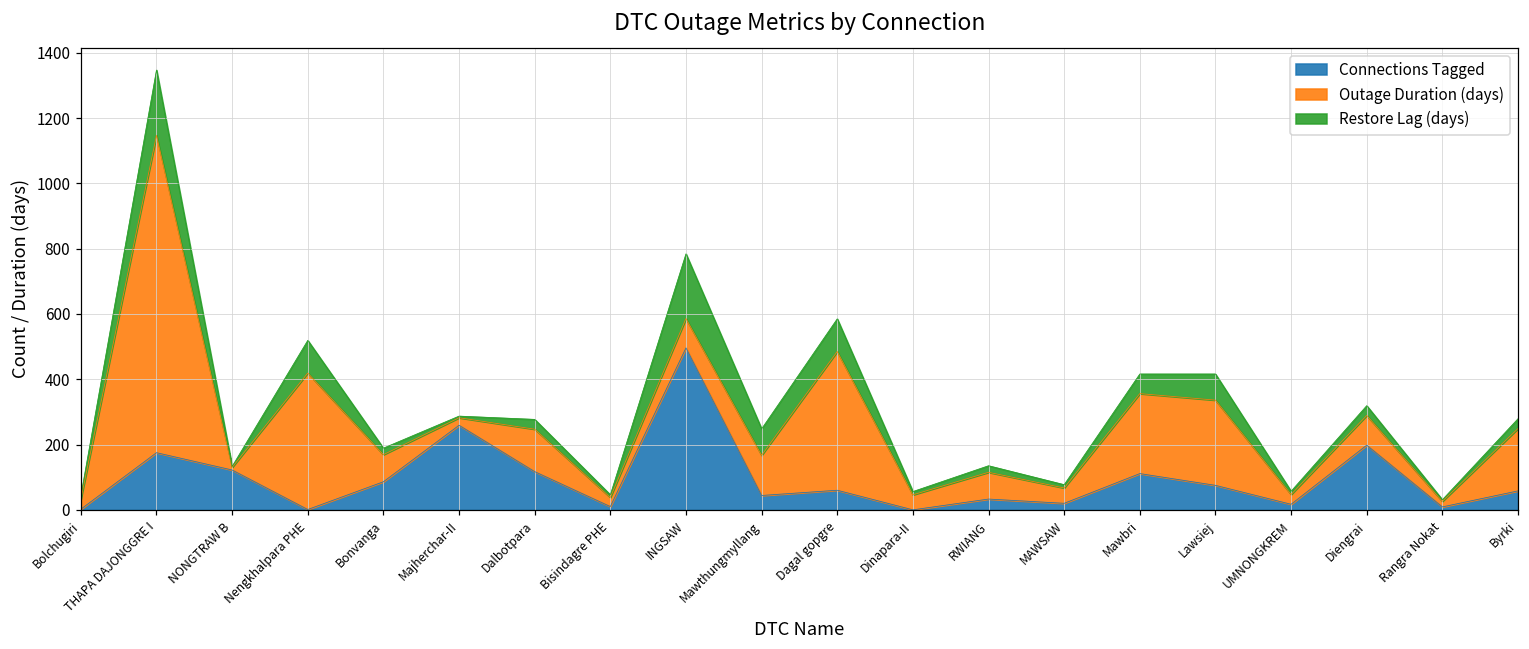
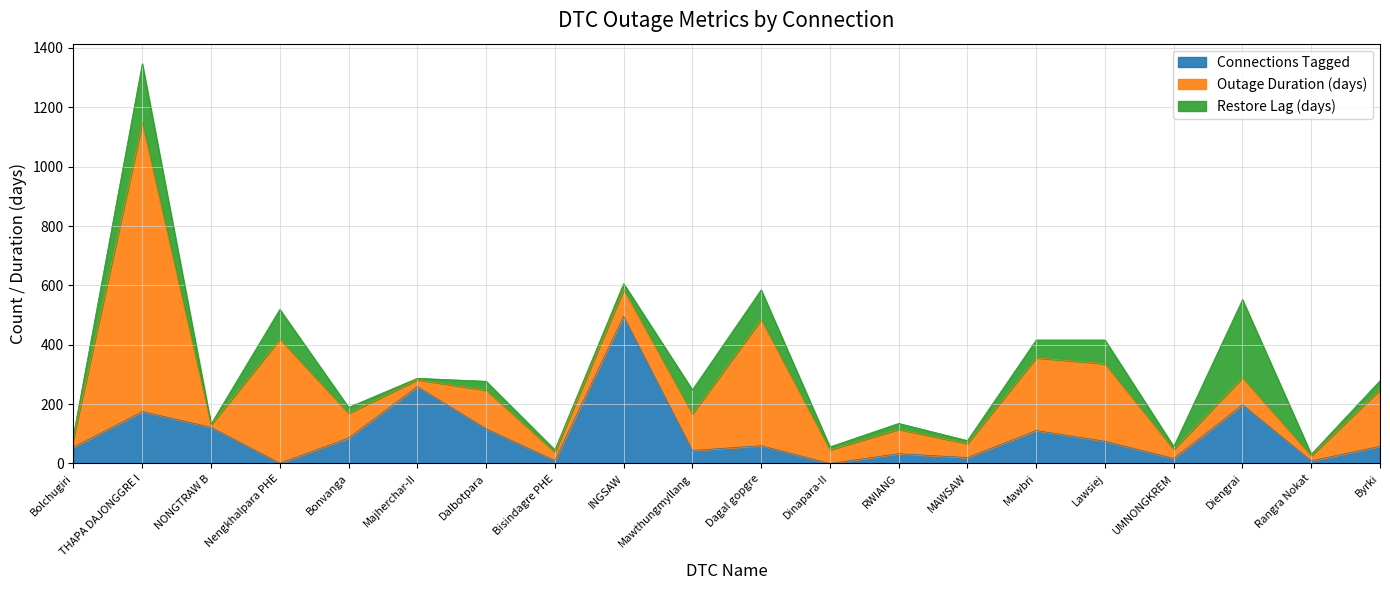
Connections Tagged, Bolchugiri: 0 -> 60
Restore Lag (days), INGSAW: 200 -> 20
Restore Lag (days), Diengrai: 30 -> 260
